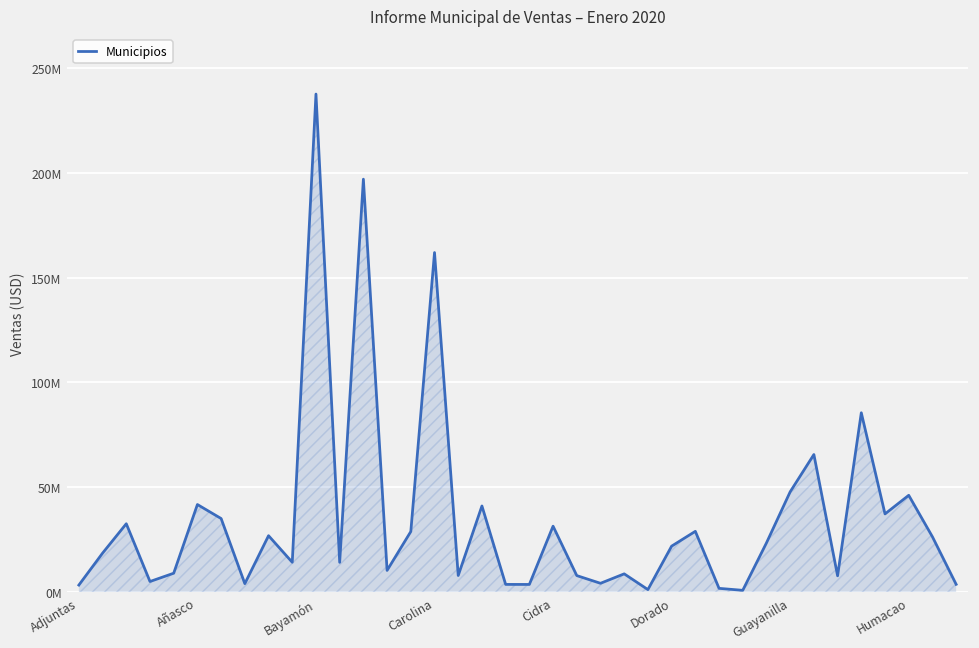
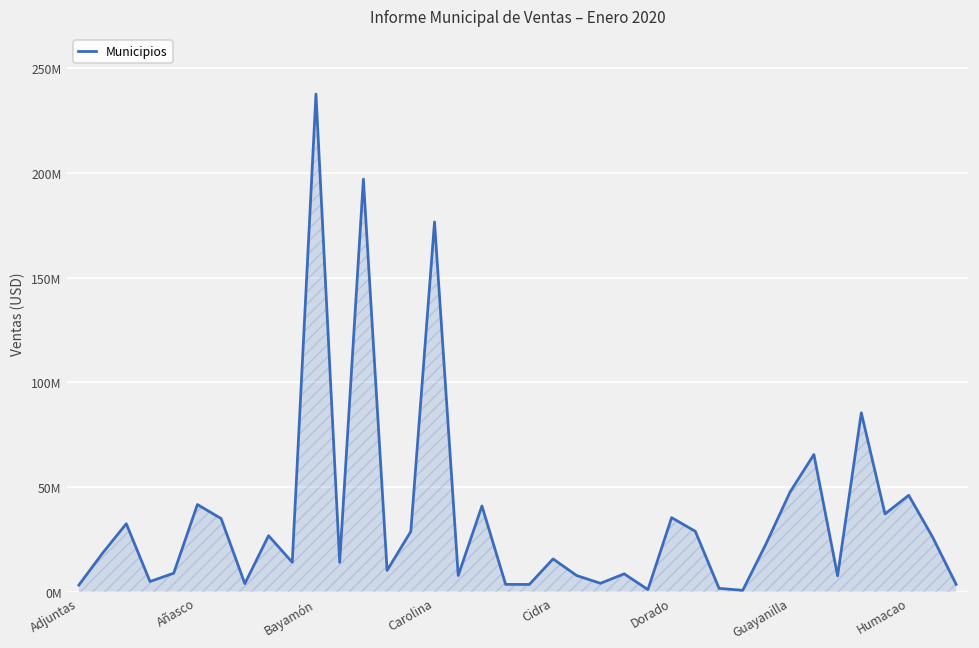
Carolina: 162000000 -> 177000000
Cidra: 31000000 -> 16000000
Dorado: 22000000 -> 35000000
